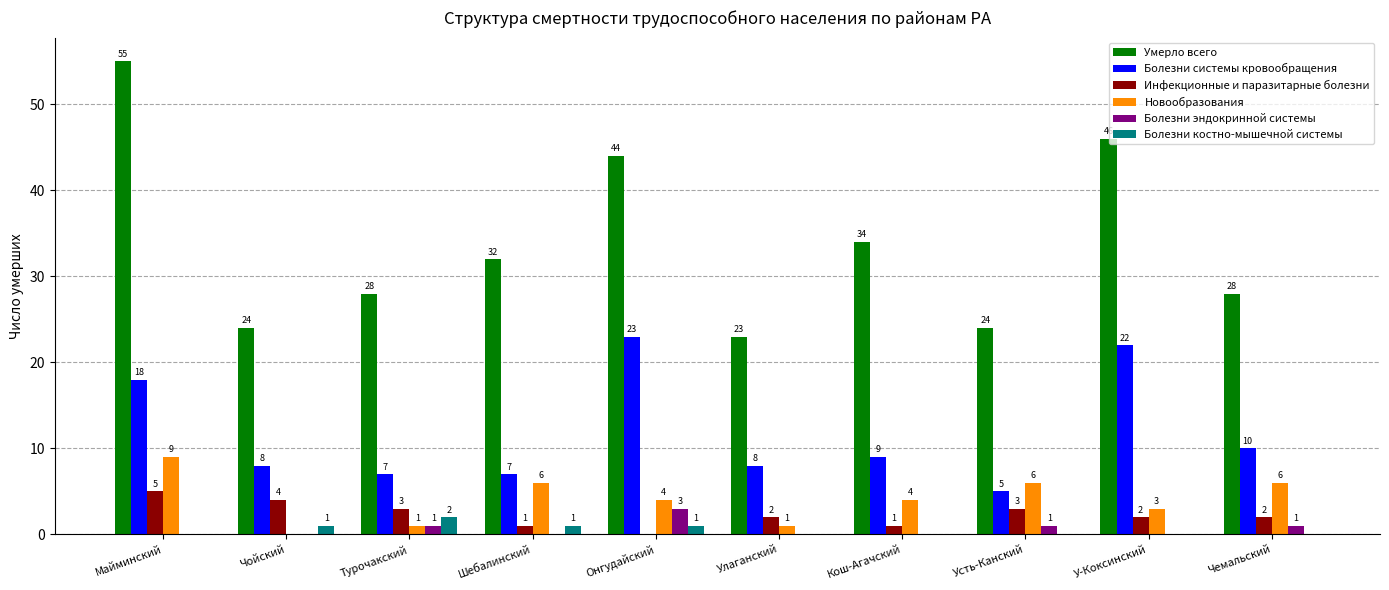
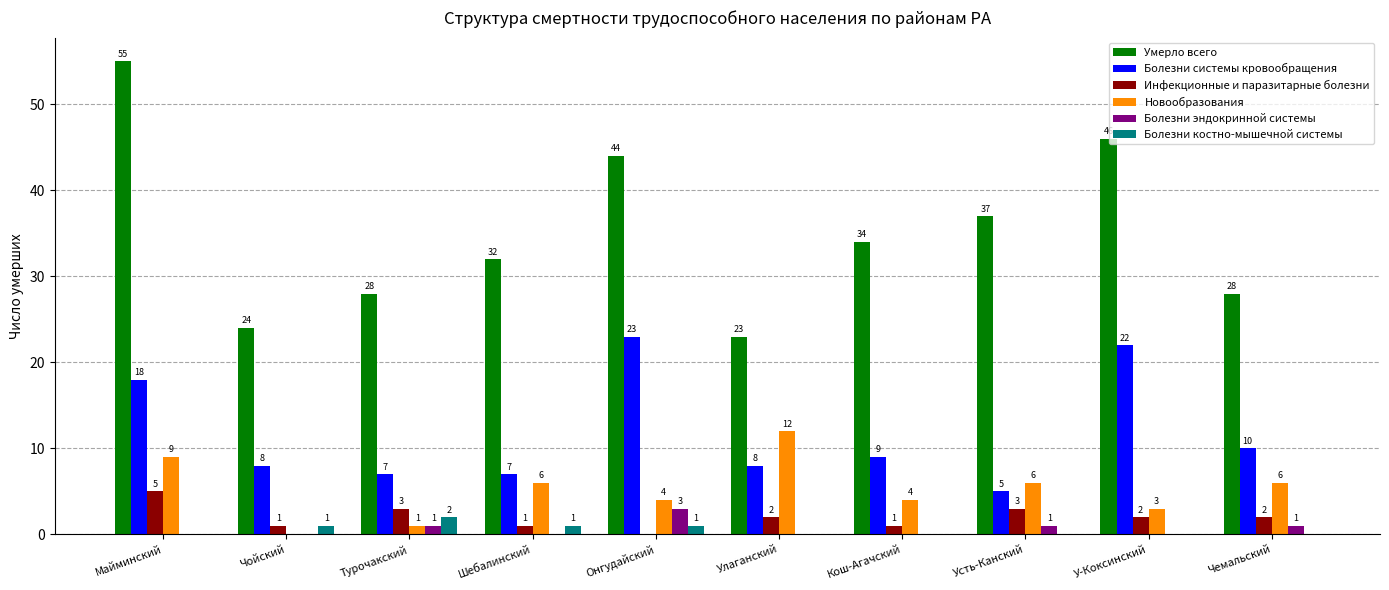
Инфекционные и паразитарные болезни, Чойский: 4 -> 1
Новообразования, Улаганский: 1 -> 12
Умерло всего, Усть-Канский: 24 -> 37
